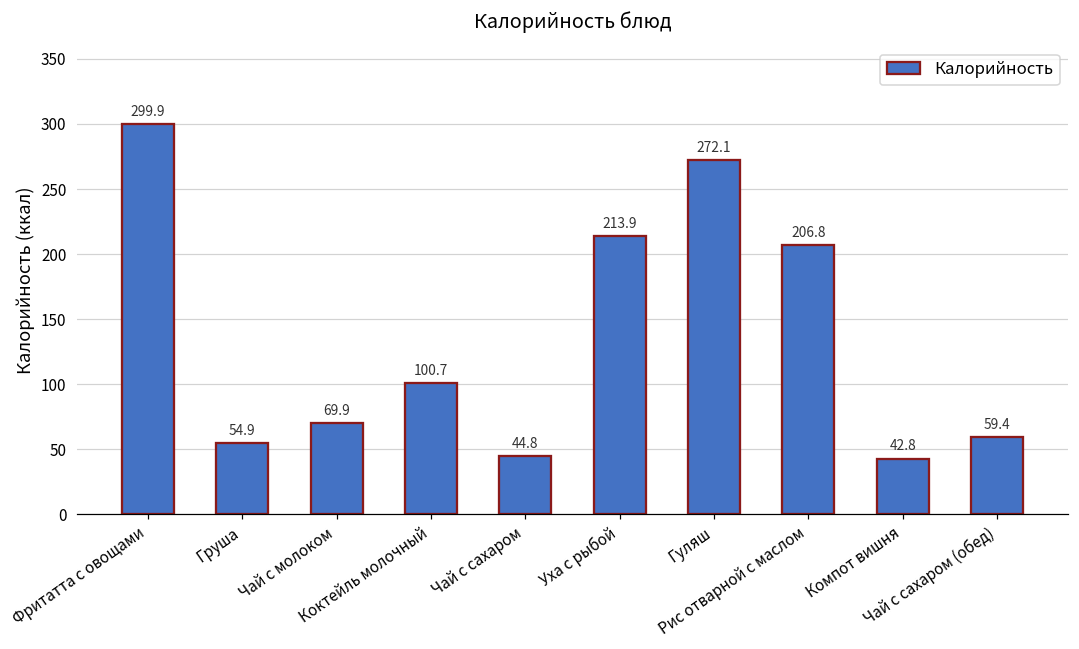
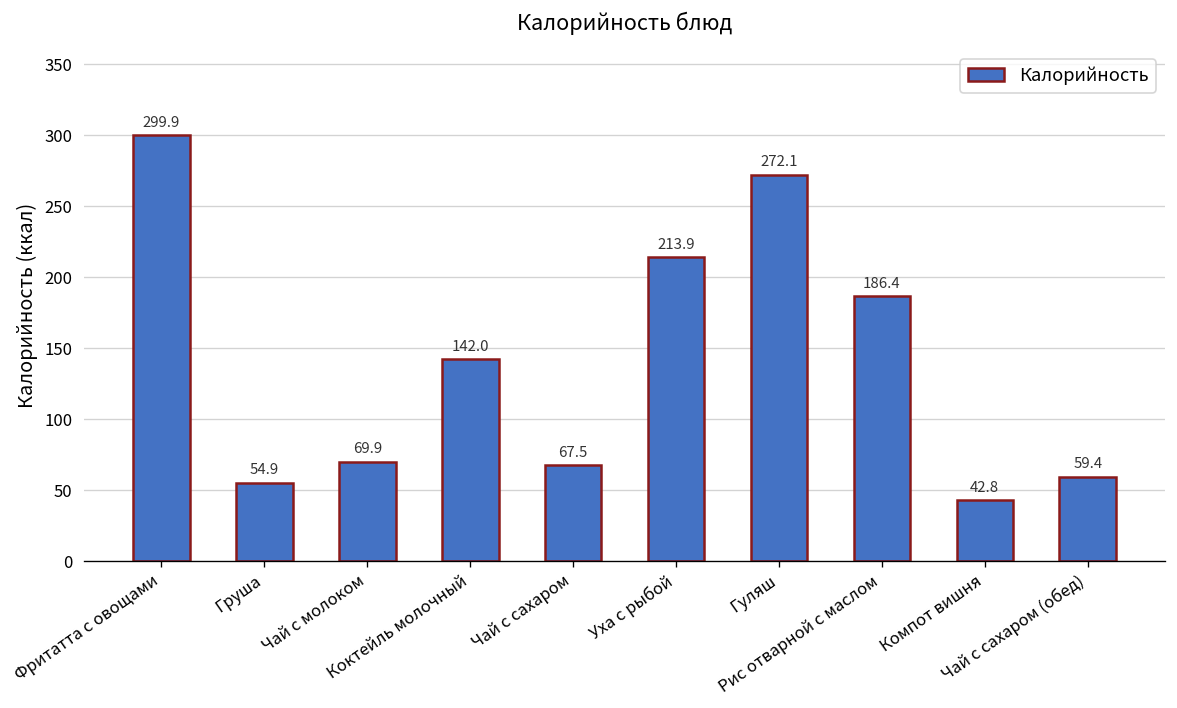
Коктейль молочный: 100.7 -> 142.0
Чай с сахаром: 44.8 -> 67.5
Рис отварной с маслом: 206.8 -> 186.4
